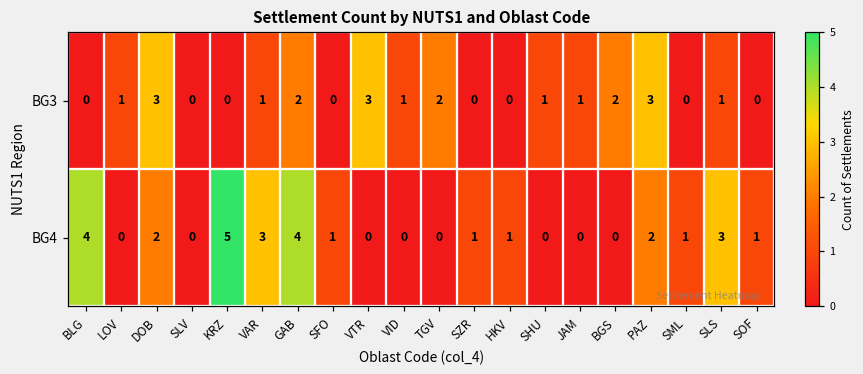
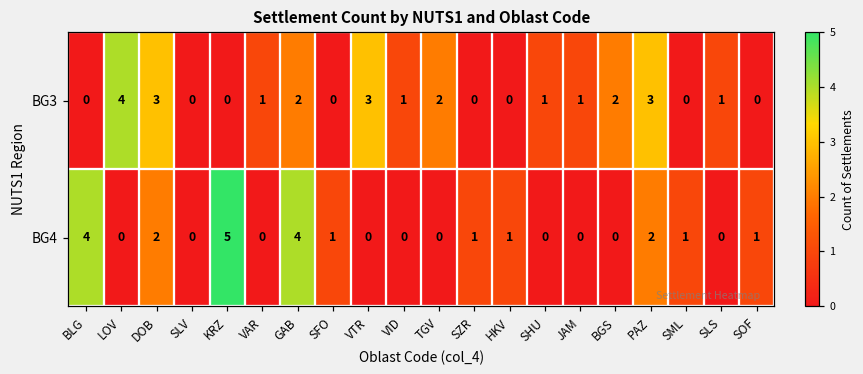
BG3, LOV: 1 -> 4
BG4, VAR: 3 -> 0
BG4, SLS: 3 -> 0
